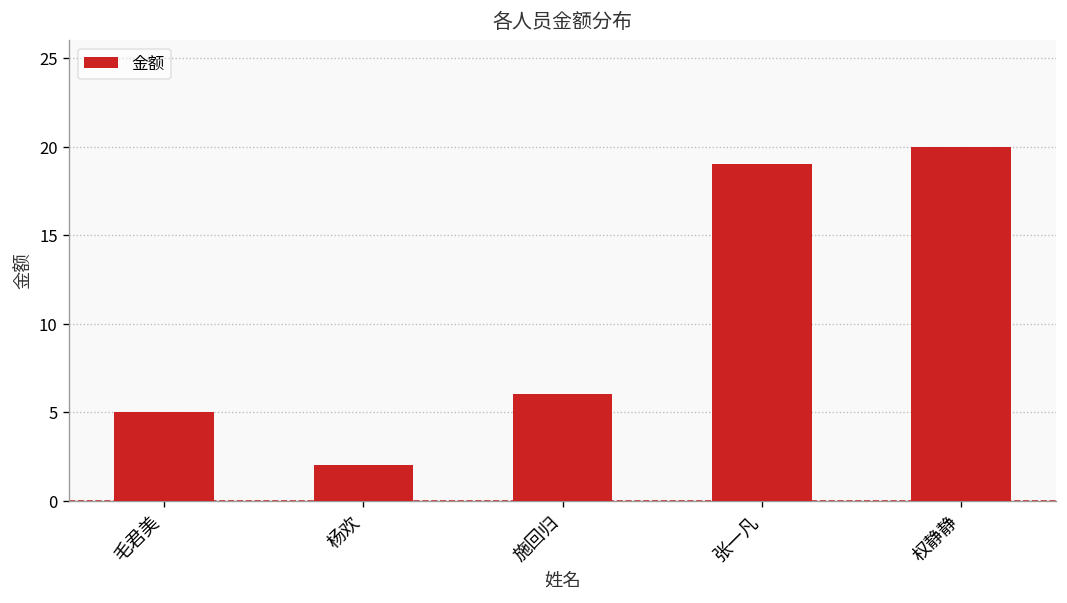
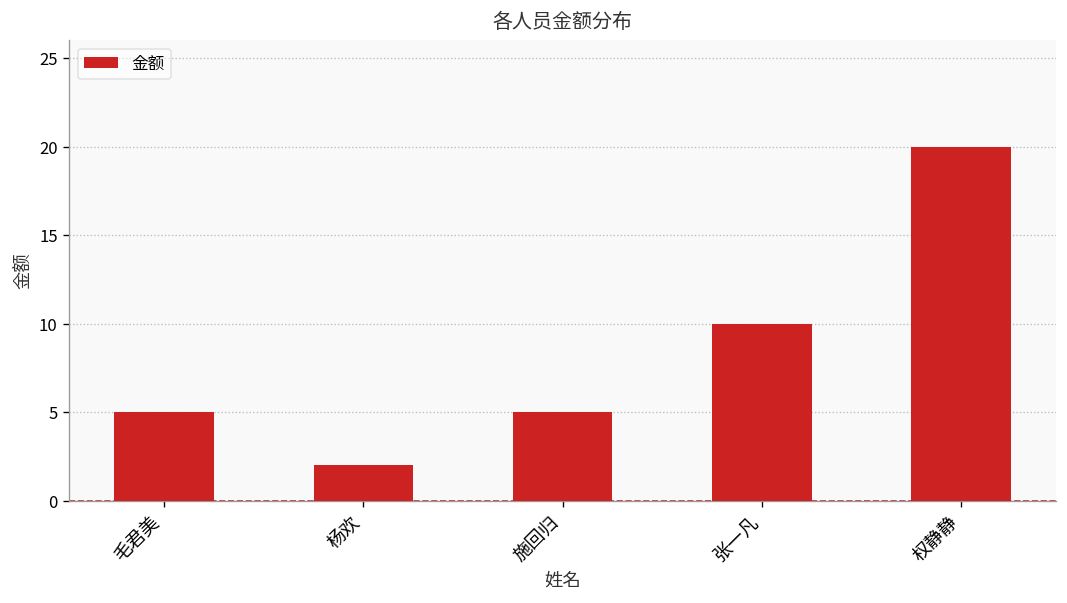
施回归: 6 -> 5
张一凡: 19 -> 10
